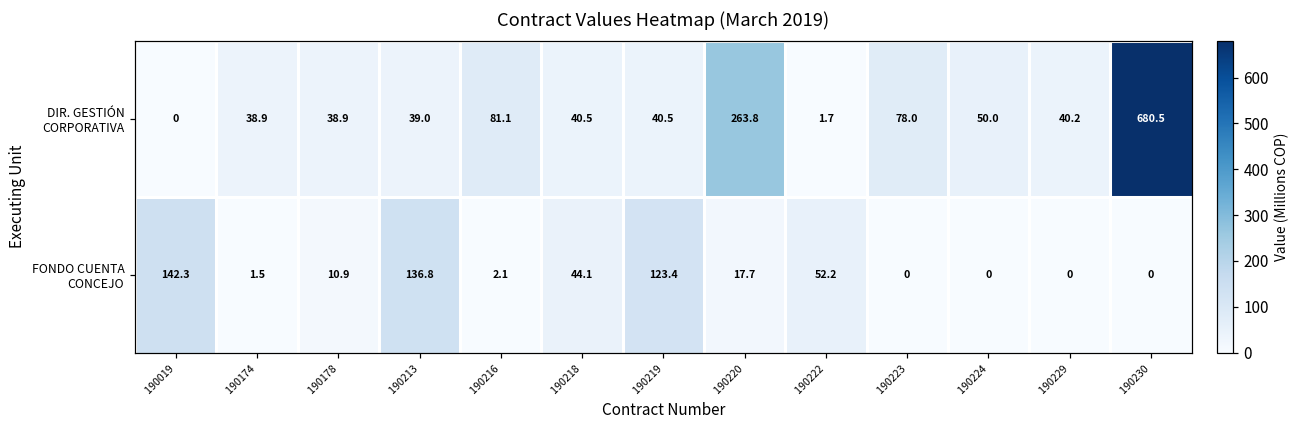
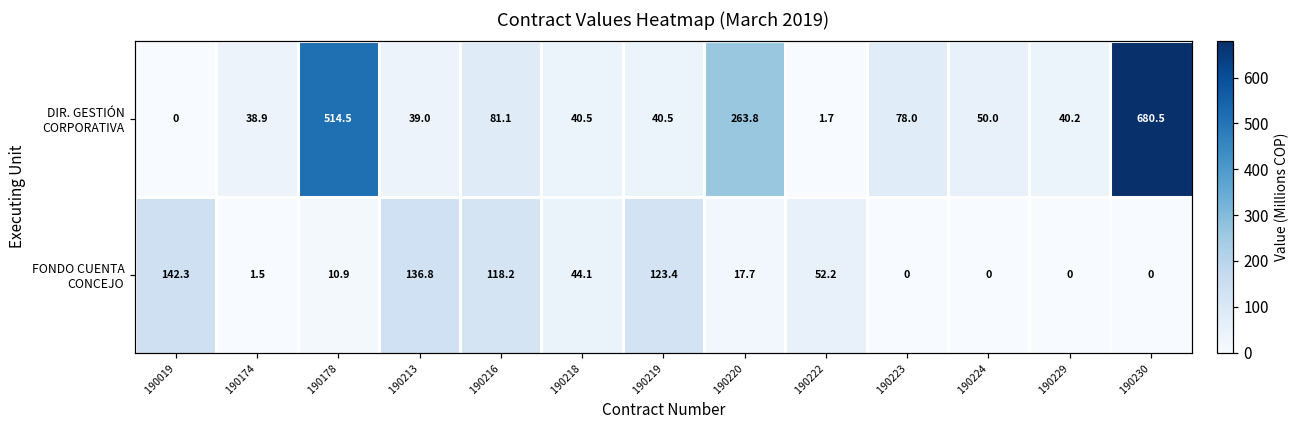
DIR. GESTIÓN CORPORATIVA, 190178: 38.9 -> 514.5
FONDO CUENTA CONCEJO, 190216: 2.1 -> 118.2
